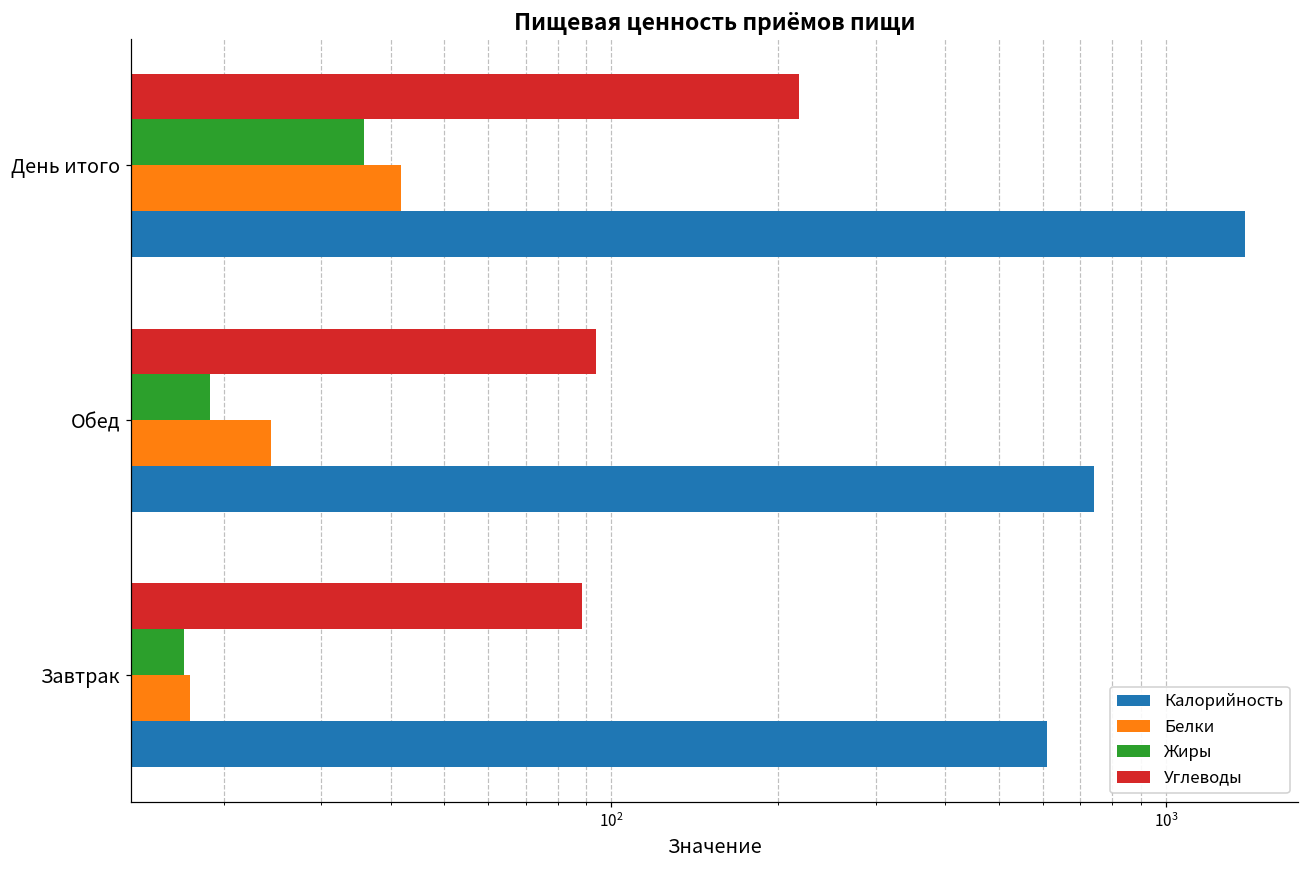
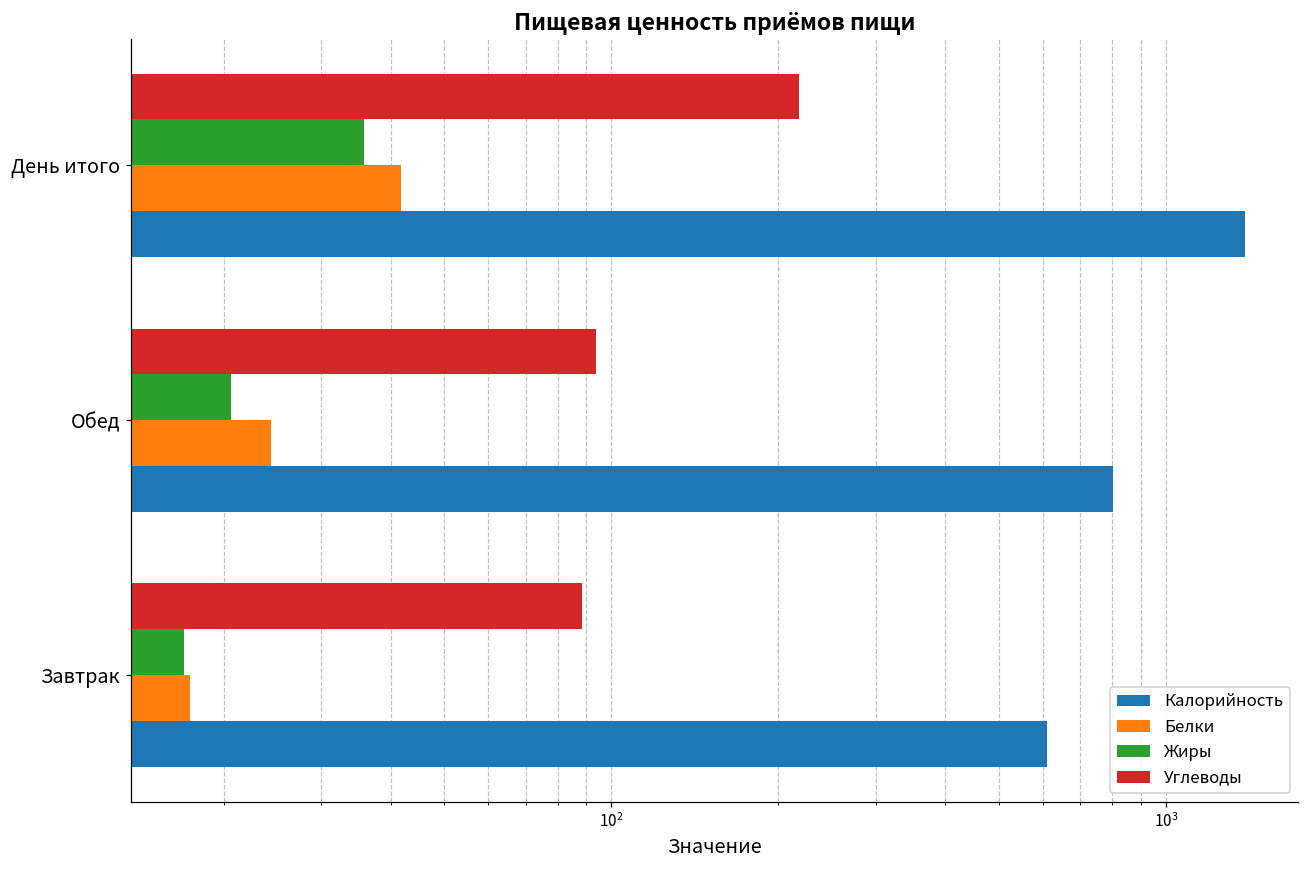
Жиры, Обед: 18.9 -> 20.7
Калорийность, Обед: 740 -> 800
